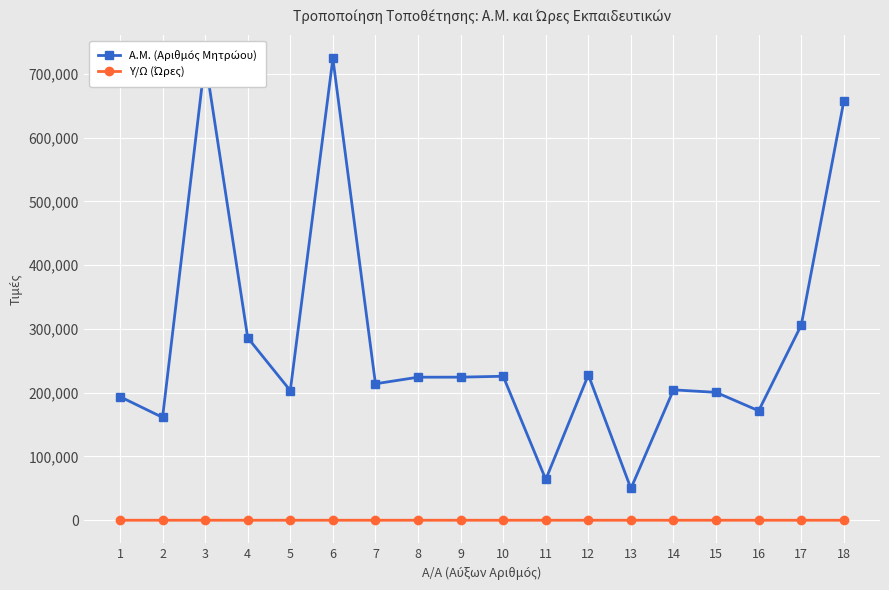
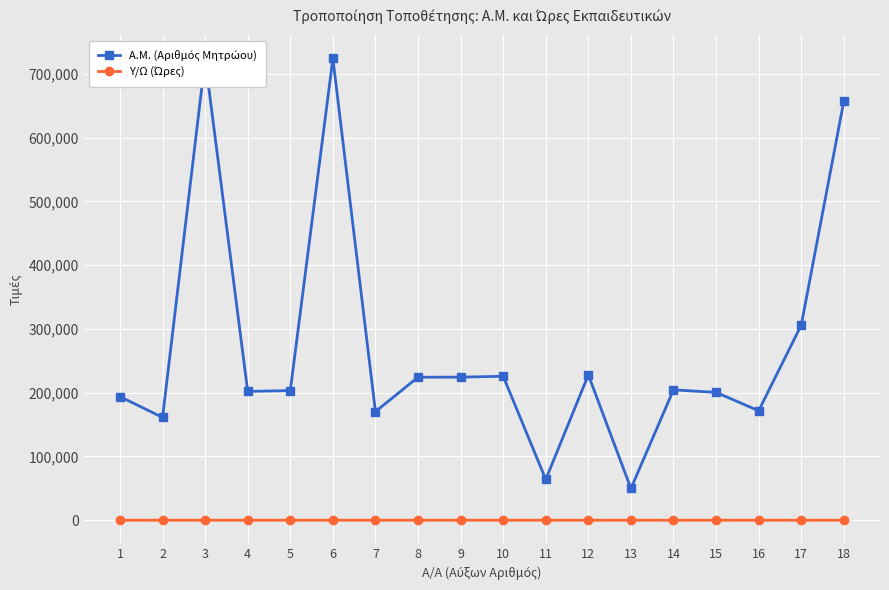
Α.Μ. (Αριθμός Μητρώου), 4: 290,000 -> 200,000
Α.Μ. (Αριθμός Μητρώου), 7: 210,000 -> 170,000
